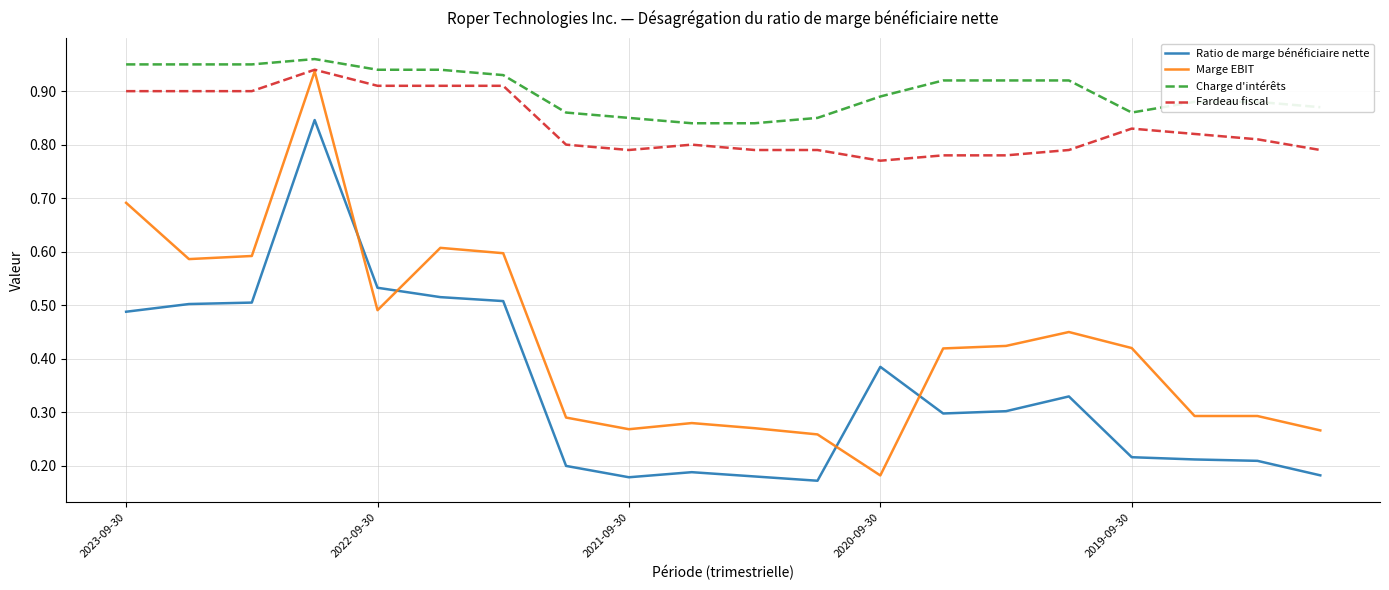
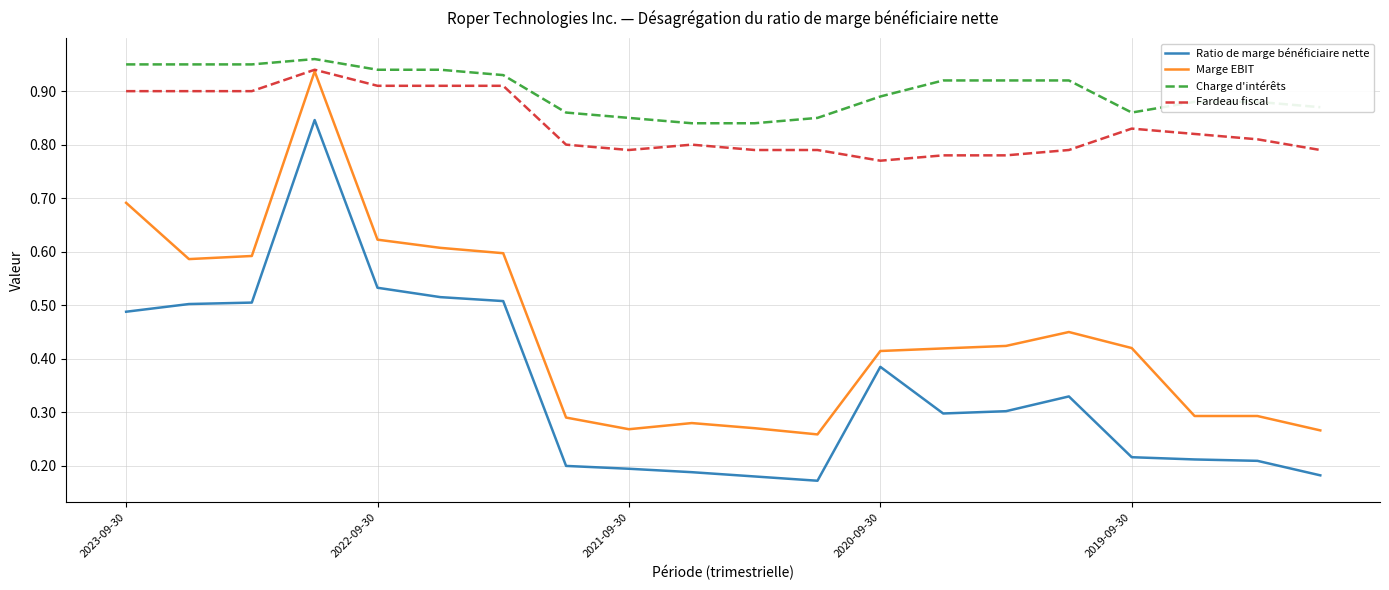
Marge EBIT, 2022-09-30: 0.49 -> 0.62
Ratio de marge bénéficiaire nette, 2021-09-30: 0.18 -> 0.19
Marge EBIT, 2020-09-30: 0.18 -> 0.41
